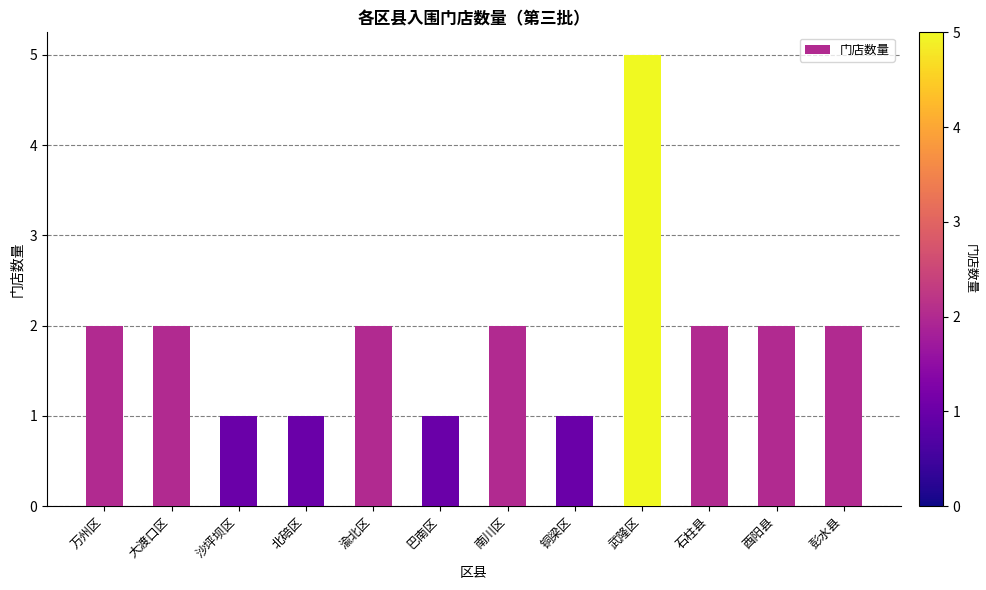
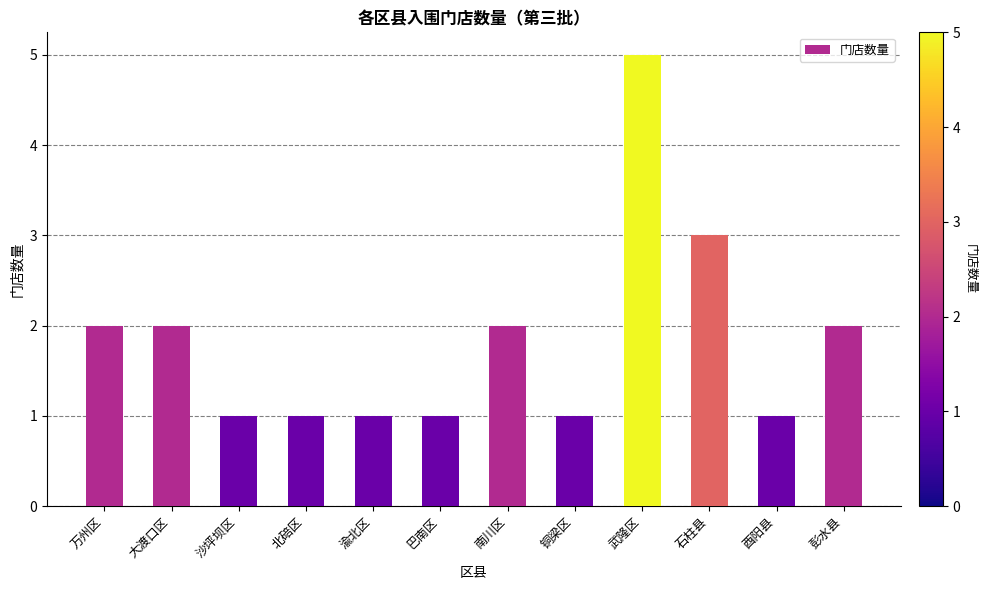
渝北区: 2 -> 1
石柱县: 2 -> 3
酉阳县: 2 -> 1
